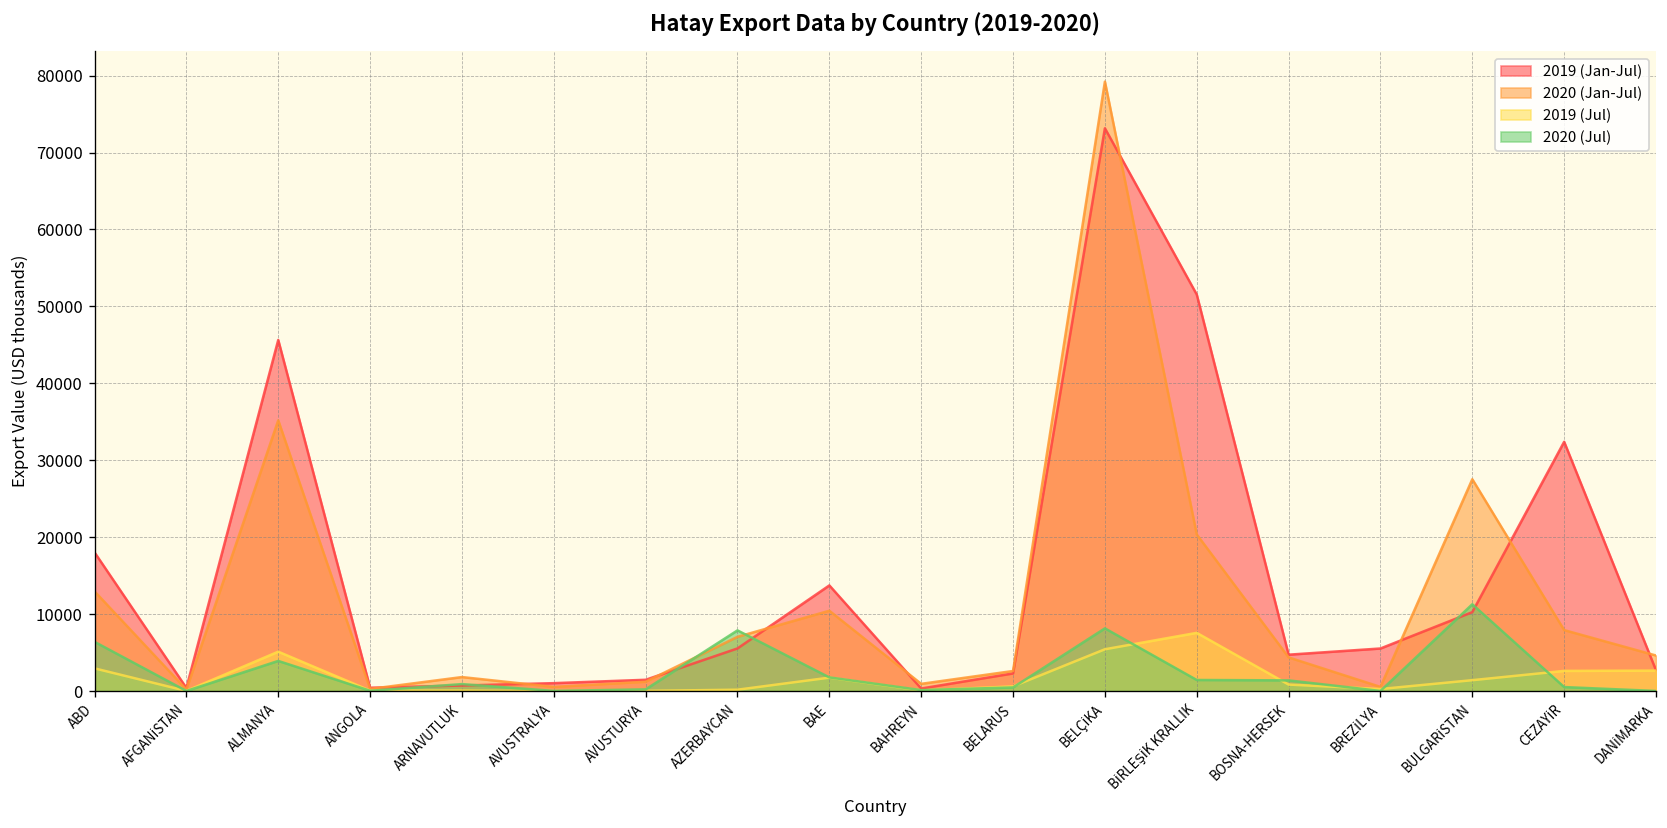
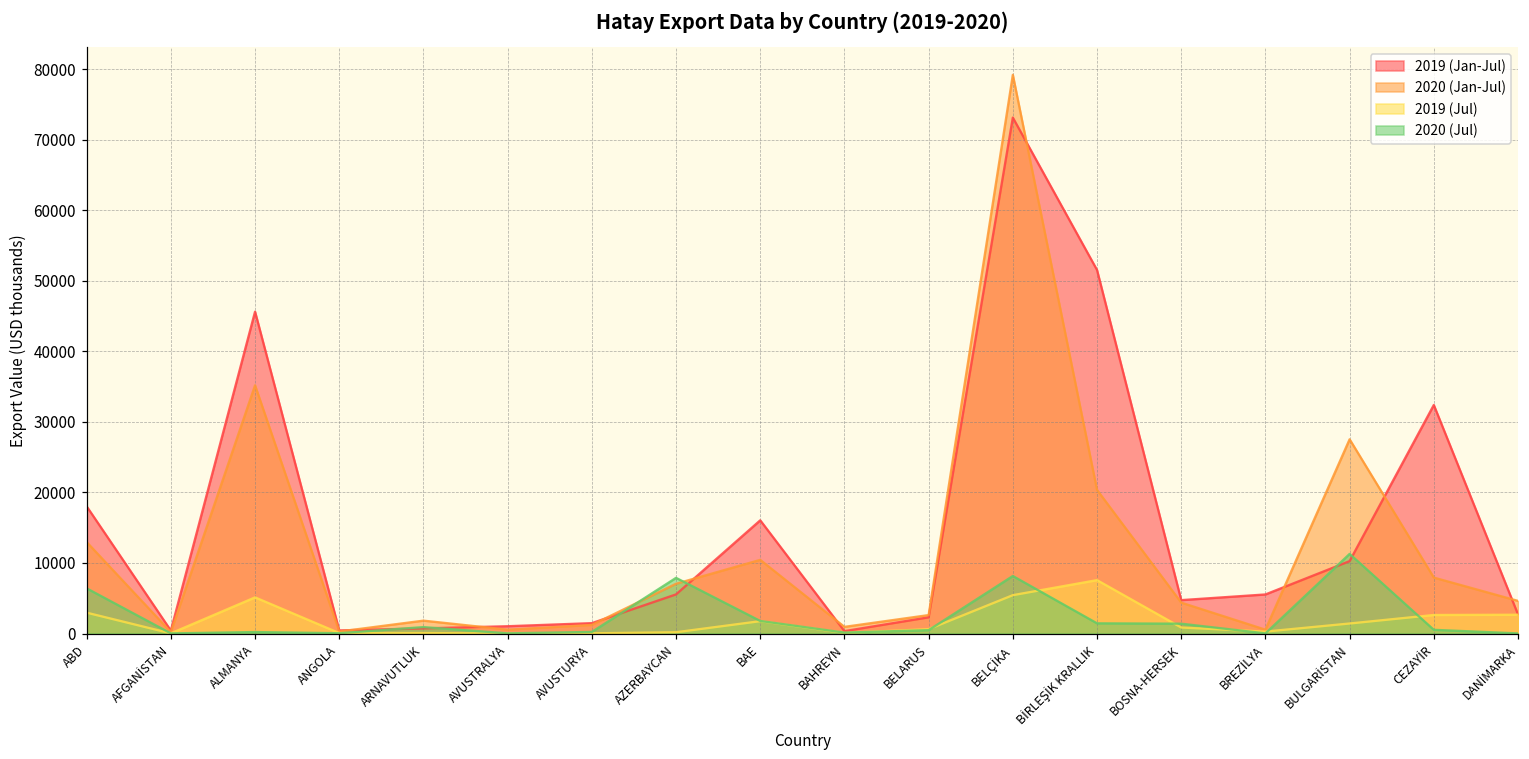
2020 (Jul), ALMANYA: 4000 -> 0
2019 (Jan-Jul), BAE: 14000 -> 16000
